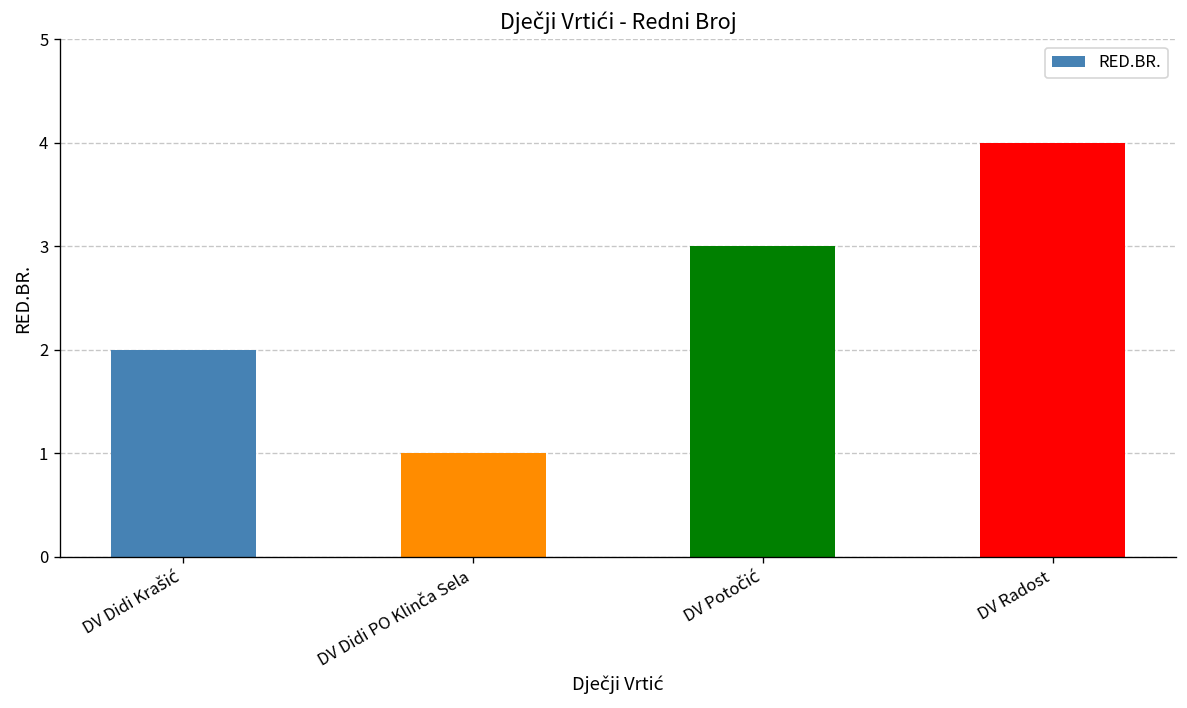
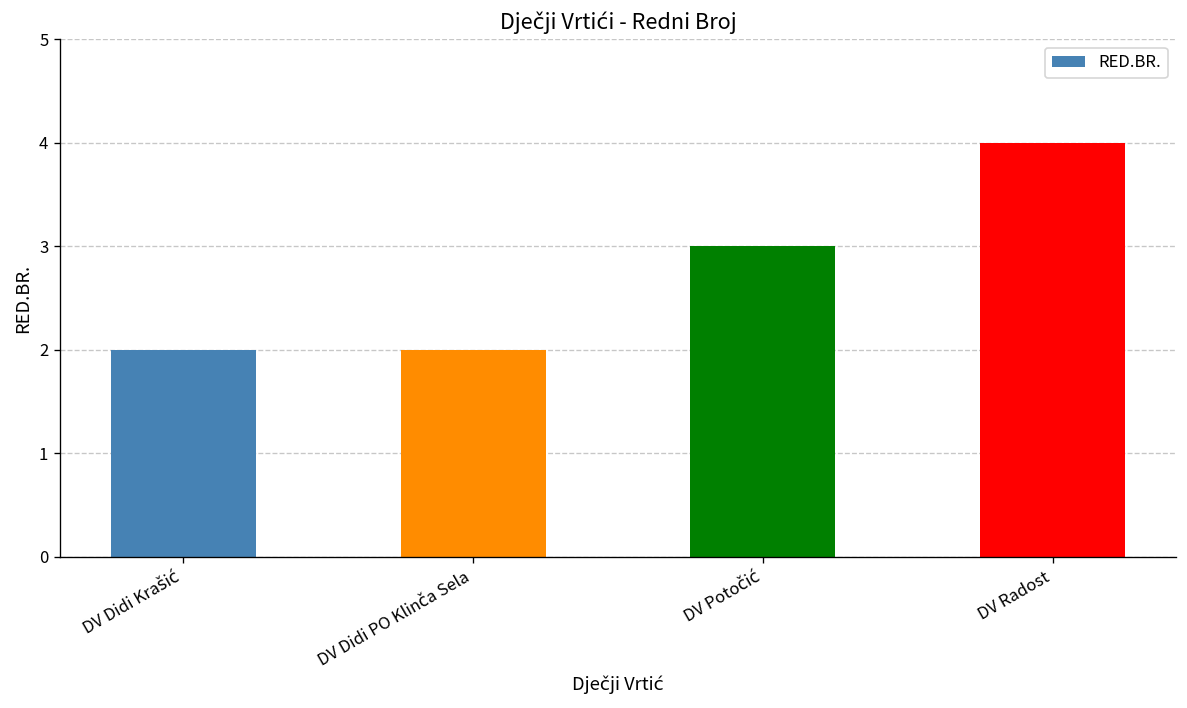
DV Didi PO Klinča Sela: 1 -> 2
